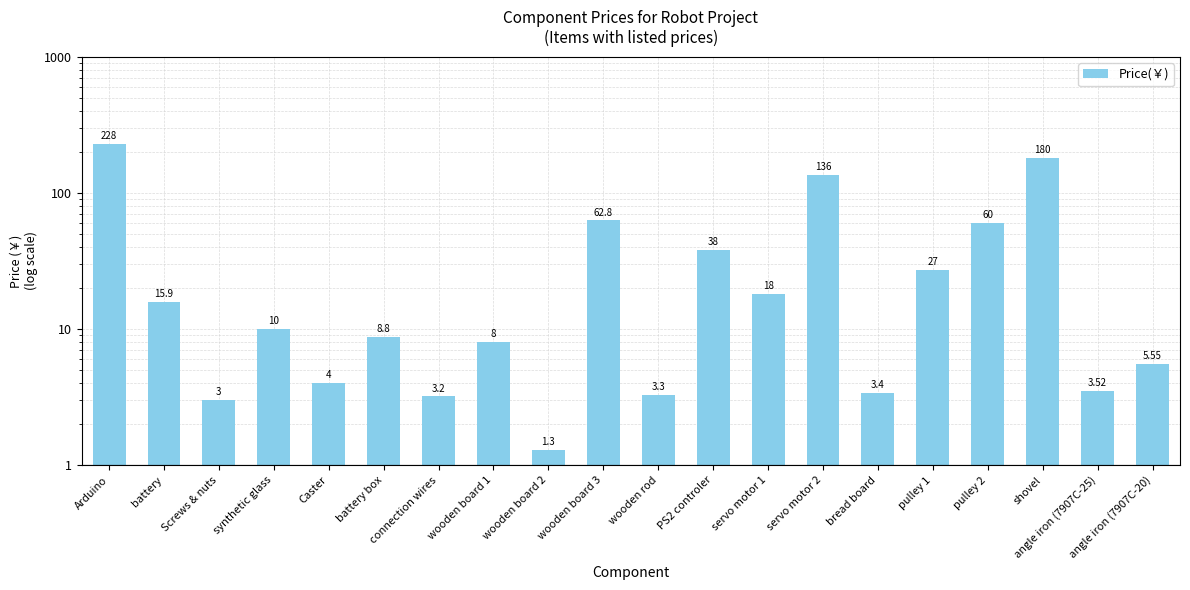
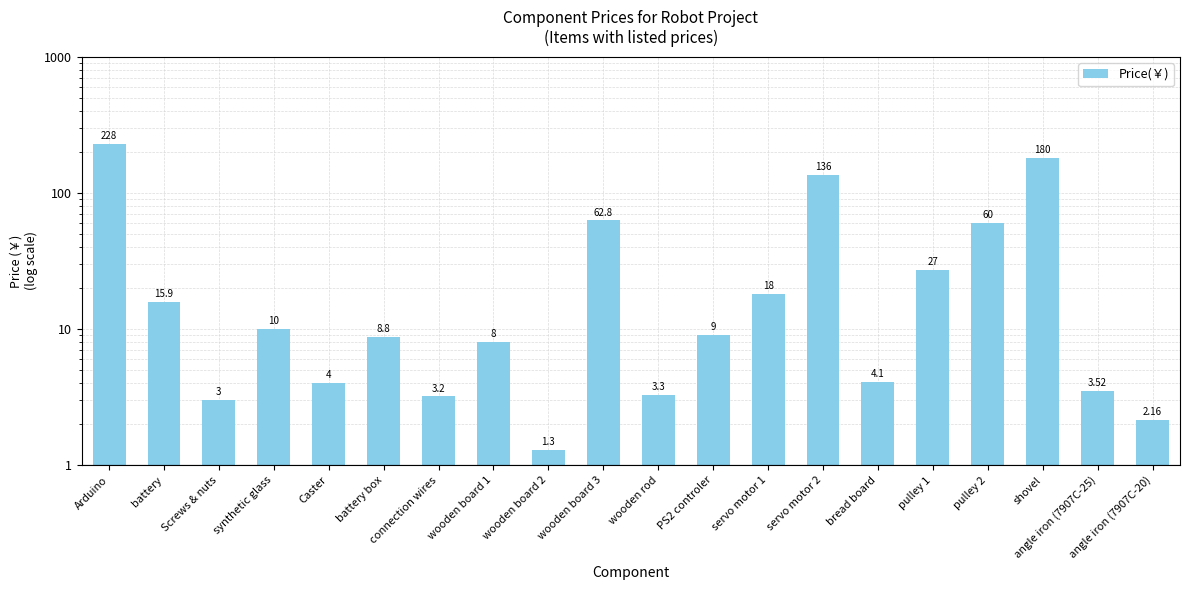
PS2 controler: 38 -> 9
bread board: 3.4 -> 4.1
angle iron (7907C-20): 5.55 -> 2.16
